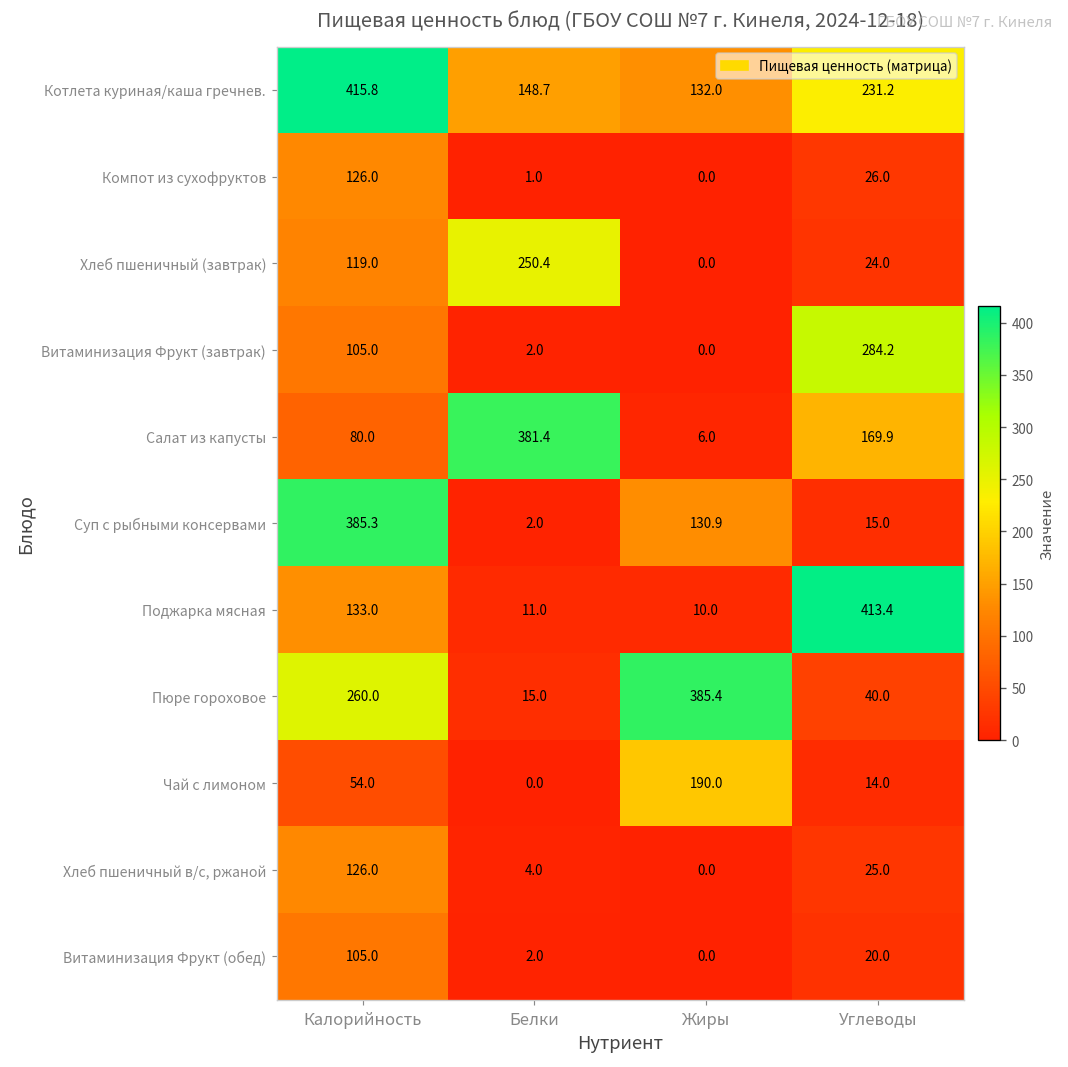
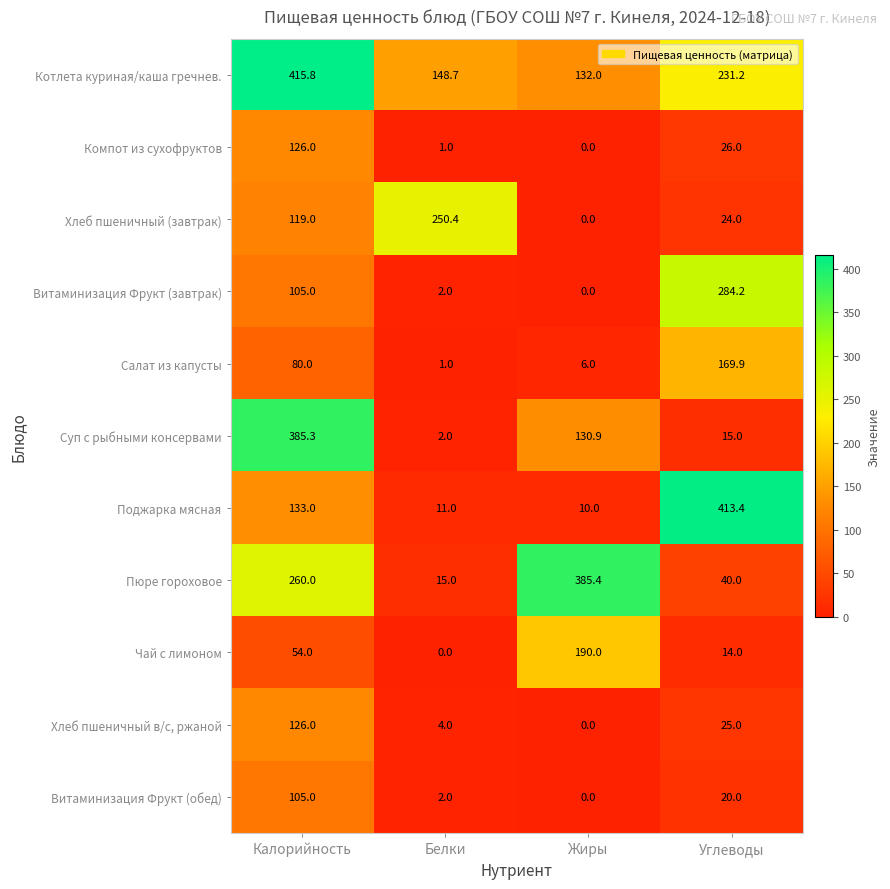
Салат из капусты, Белки: 381.4 -> 1.0
